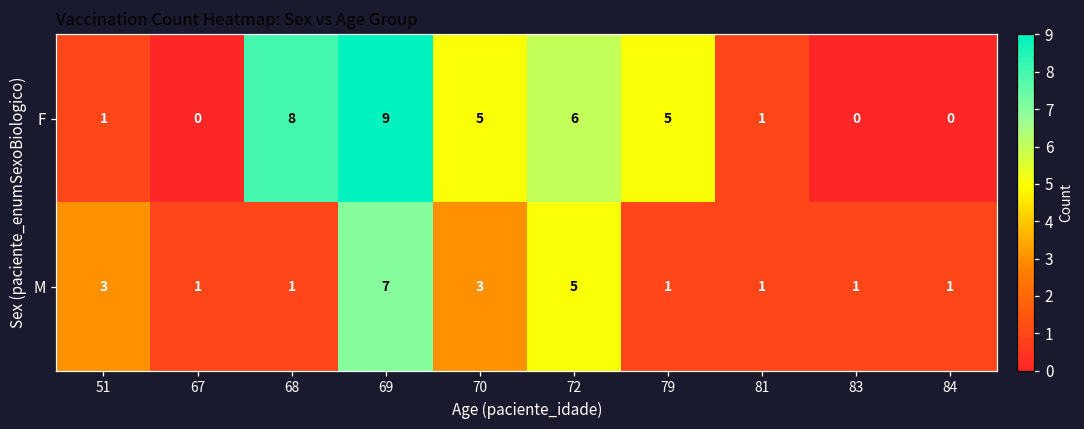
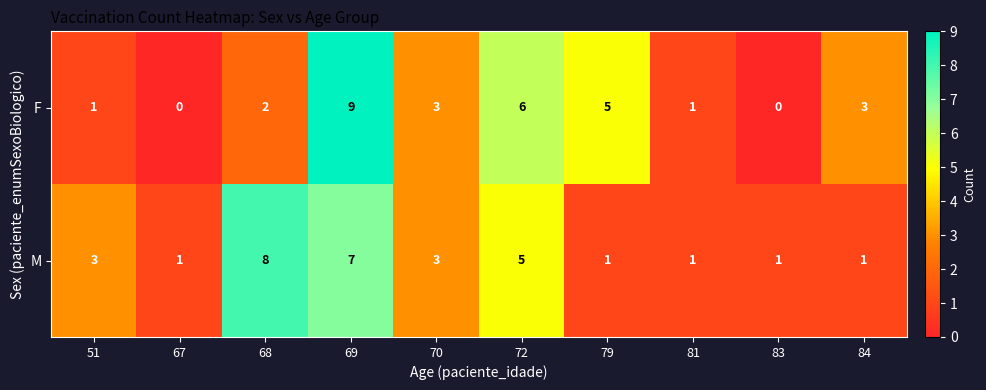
F, 68: 8 -> 2
F, 70: 5 -> 3
F, 84: 0 -> 3
M, 68: 1 -> 8
